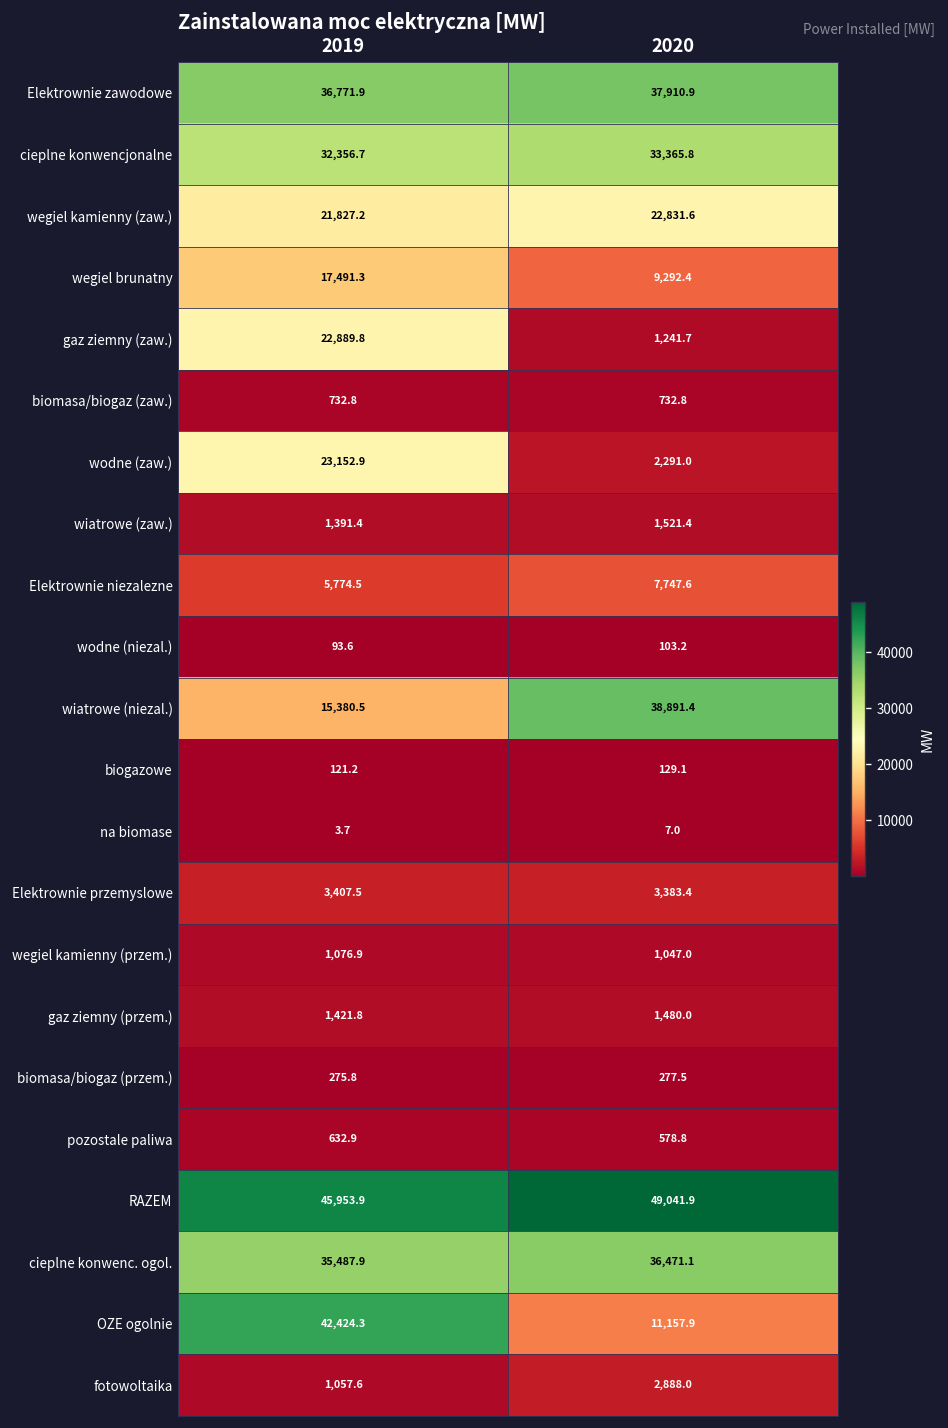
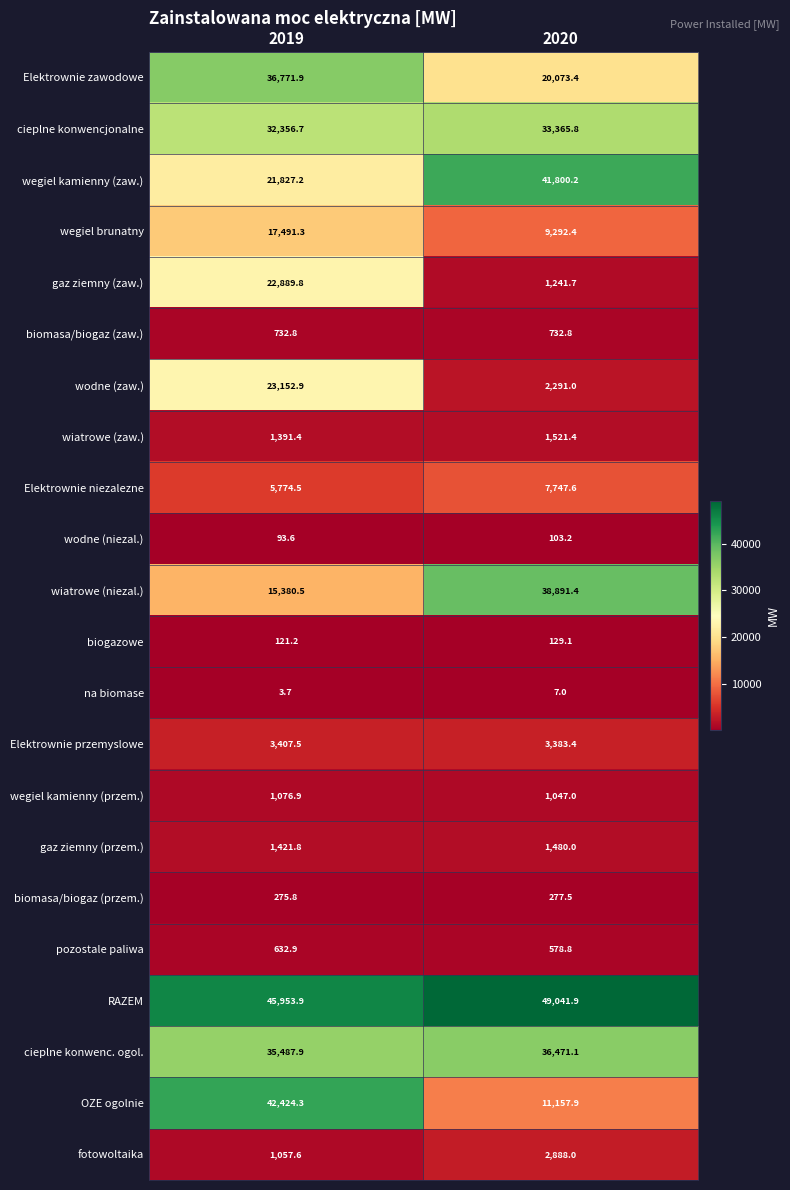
Elektrownie zawodowe, 2020: 37,910.9 -> 20,073.4
wegiel kamienny (zaw.), 2020: 22,831.6 -> 41,800.2
